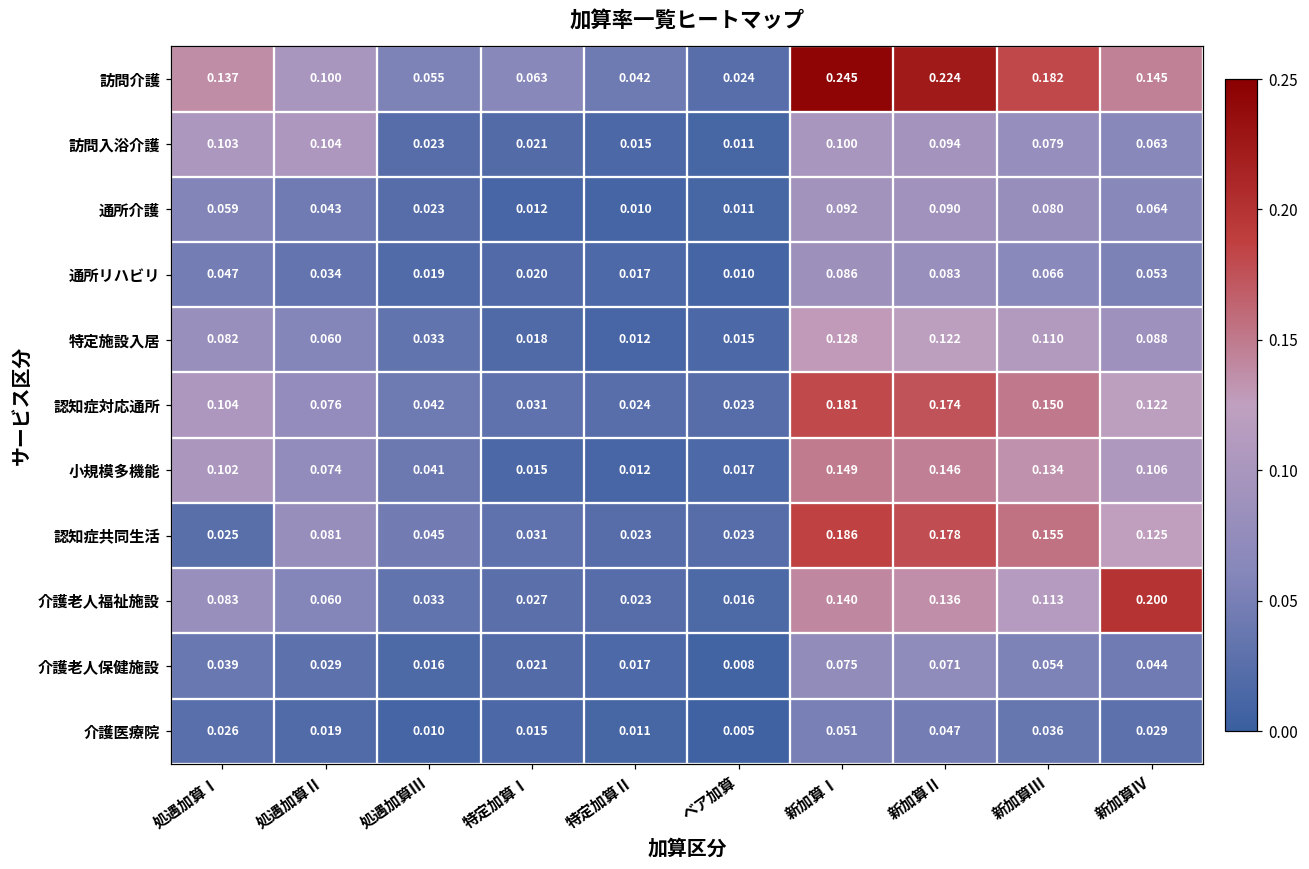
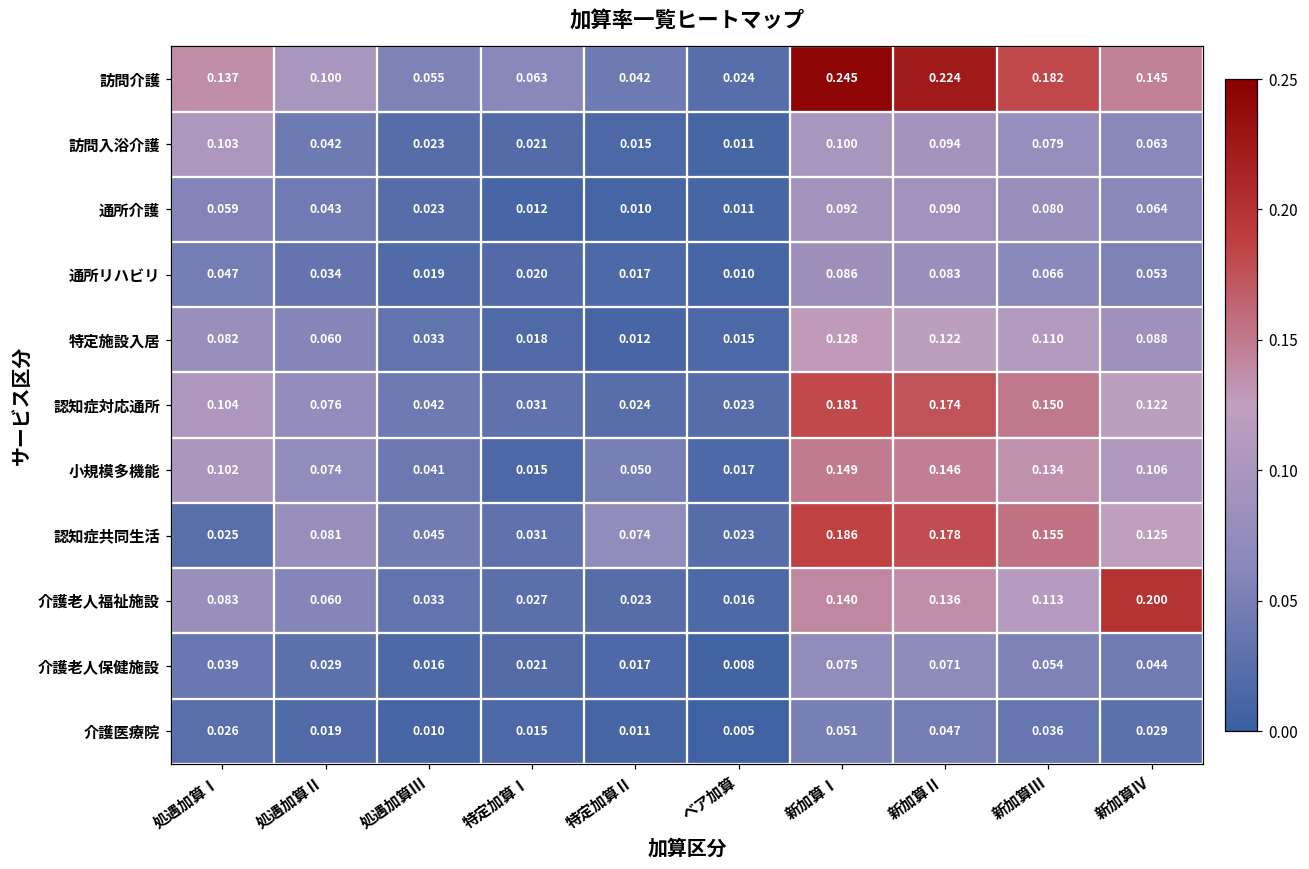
訪問入浴介護, 処遇加算Ⅱ: 0.104 -> 0.042
小規模多機能, 特定加算Ⅱ: 0.012 -> 0.050
認知症共同生活, 特定加算Ⅱ: 0.023 -> 0.074
